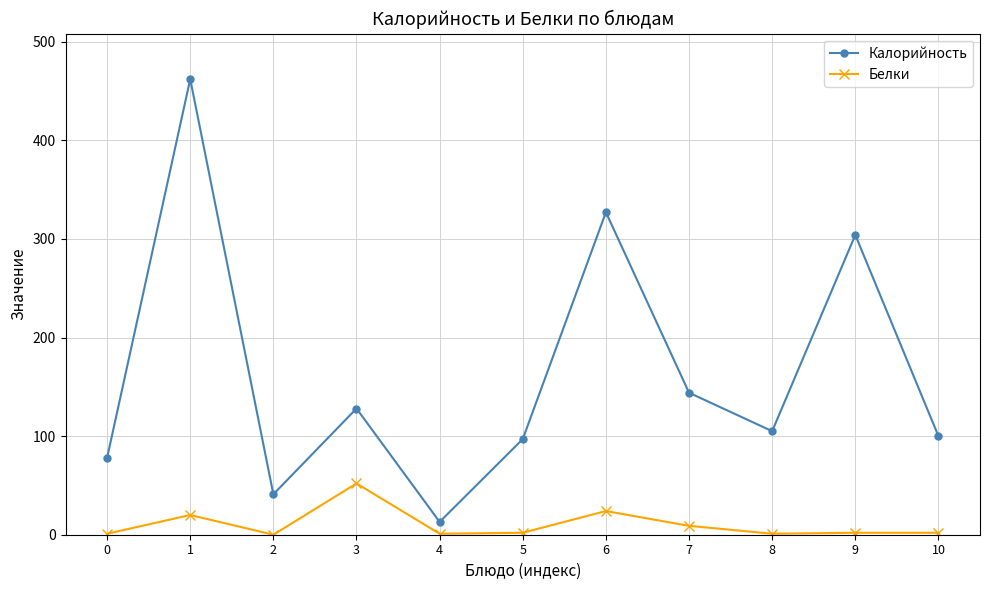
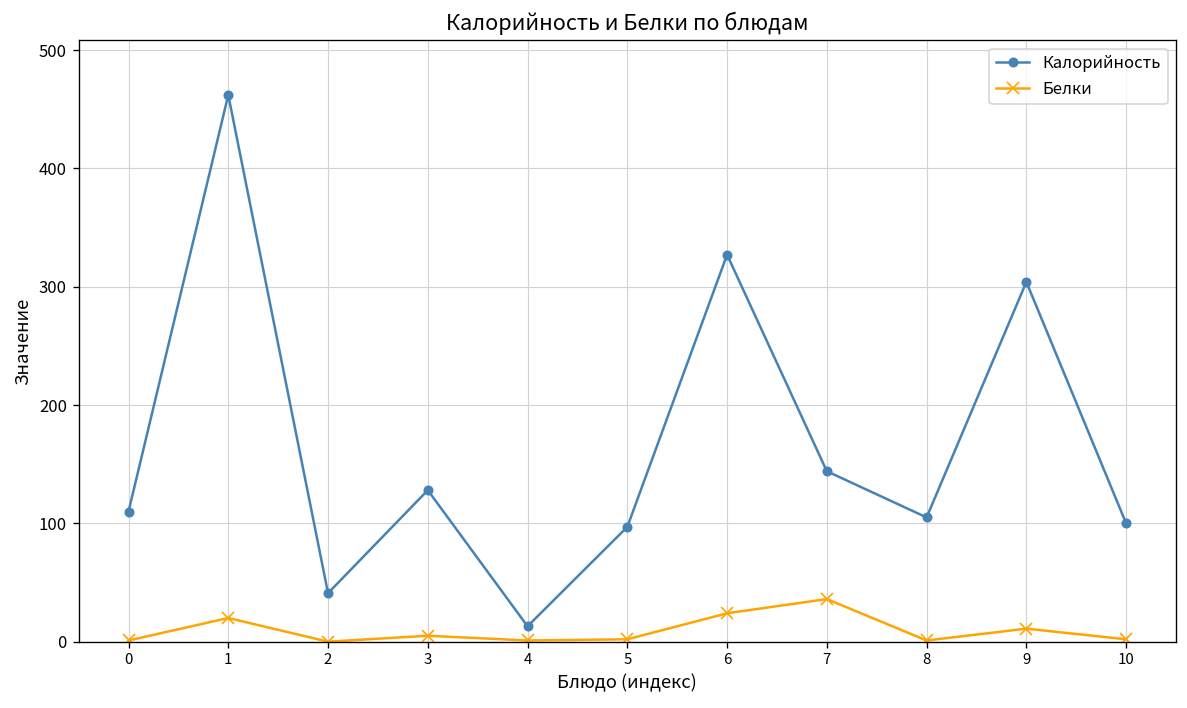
Калорийность, 0: 80 -> 110
Белки, 3: 50 -> 10
Белки, 7: 10 -> 40
Белки, 9: 0 -> 10
